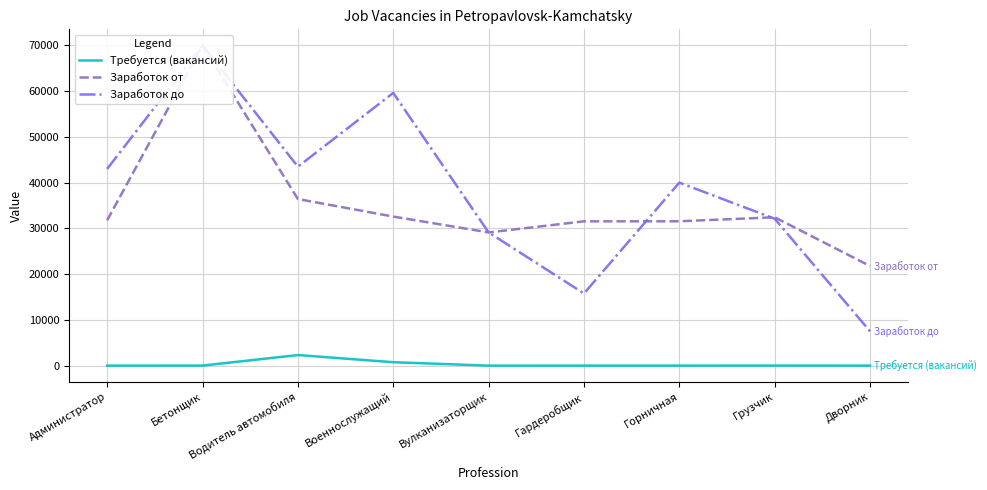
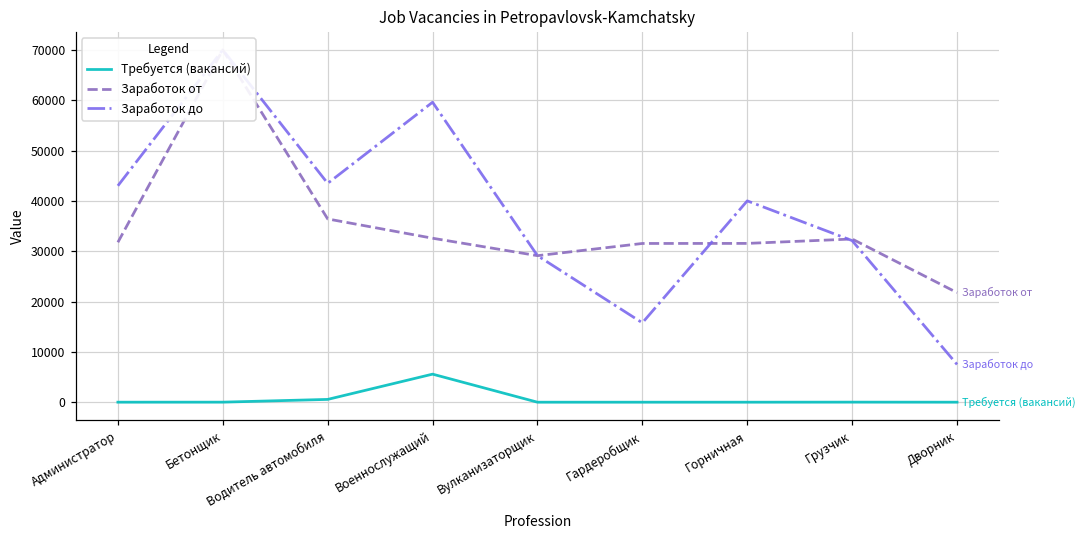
Требуется (вакансий), Водитель автомобиля: 2000 -> 1000
Требуется (вакансий), Военнослужащий: 1000 -> 6000
